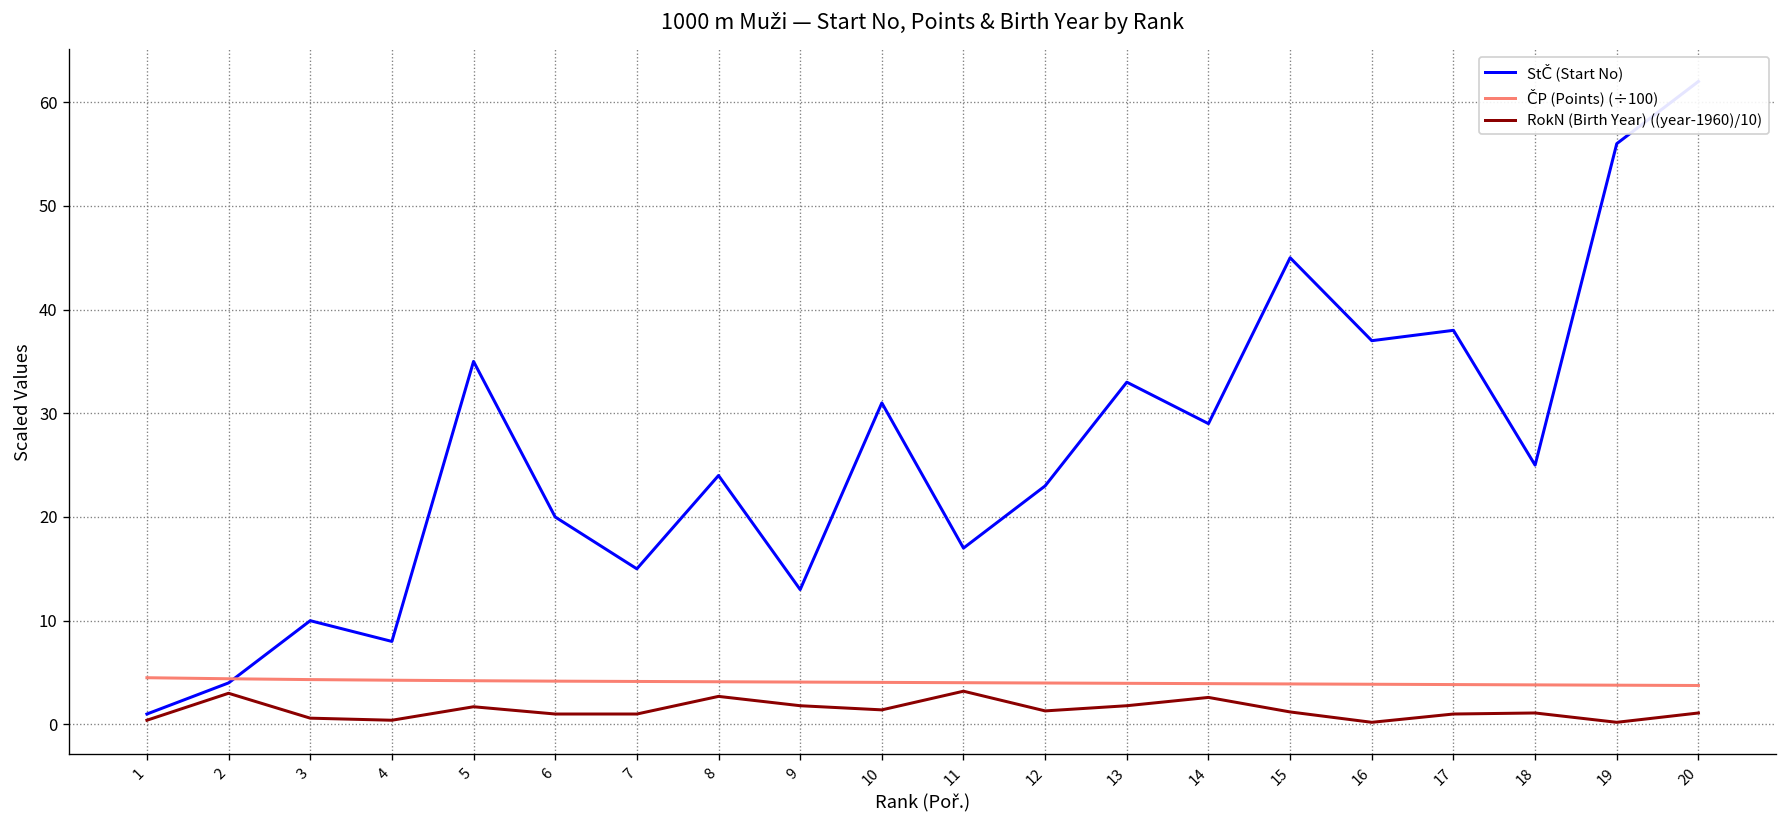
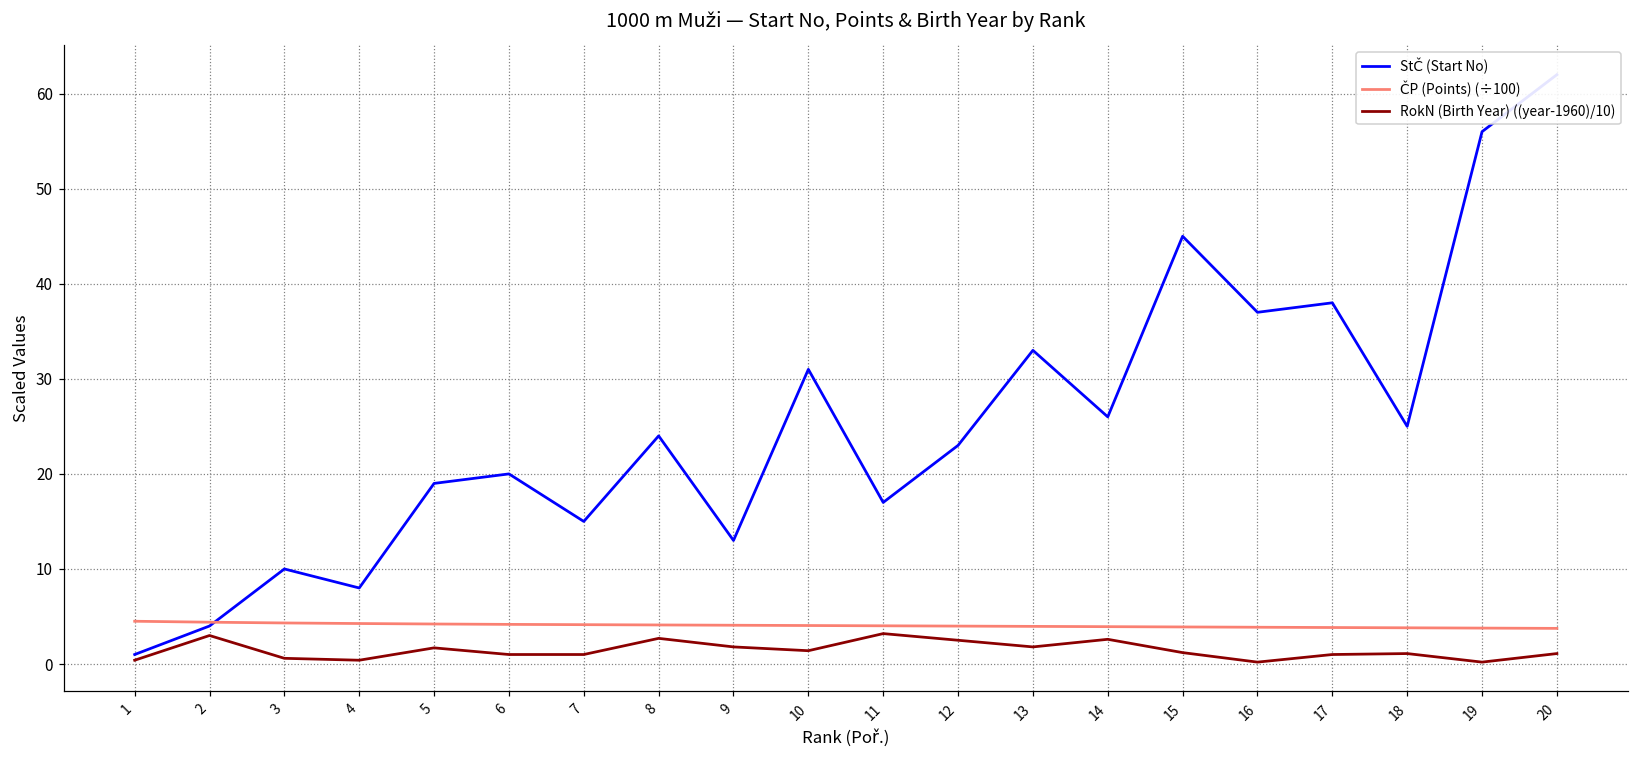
StČ (Start No), 5: 35 -> 19
RokN (Birth Year) ((year-1960)/10), 12: 1 -> 3
StČ (Start No), 14: 29 -> 26
